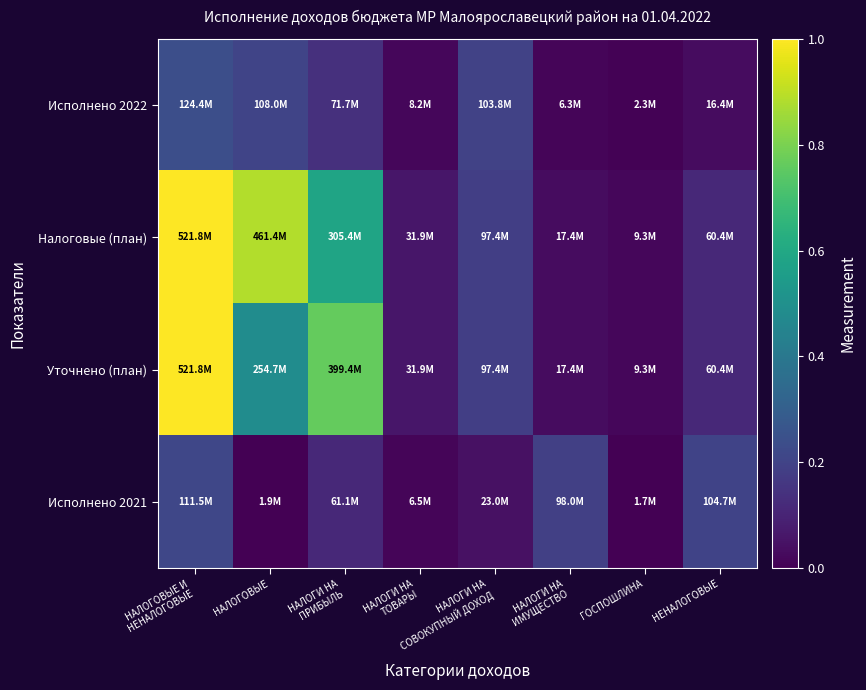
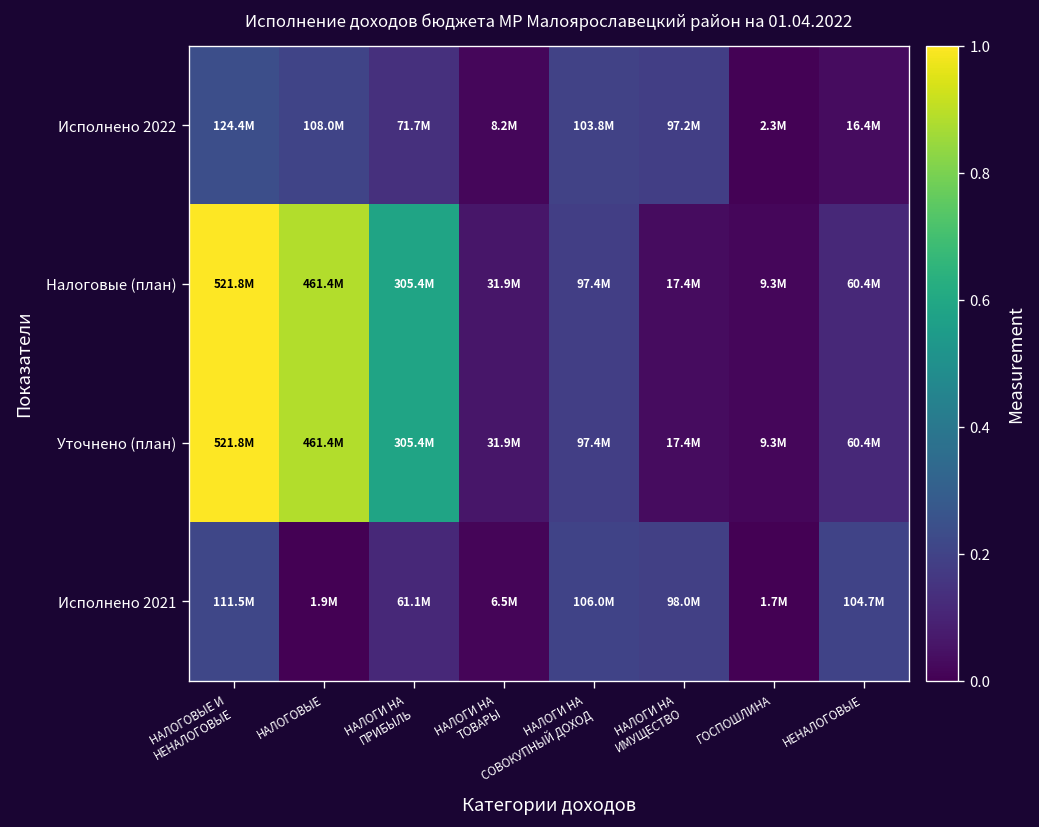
Исполнено 2022, НАЛОГИ НА ИМУЩЕСТВО: 6.3M -> 97.2M
Уточнено (план), НАЛОГОВЫЕ: 254.7M -> 461.4M
Уточнено (план), НАЛОГИ НА ПРИБЫЛЬ: 399.4M -> 305.4M
Исполнено 2021, НАЛОГИ НА СОВОКУПНЫЙ ДОХОД: 23.0M -> 106.0M
